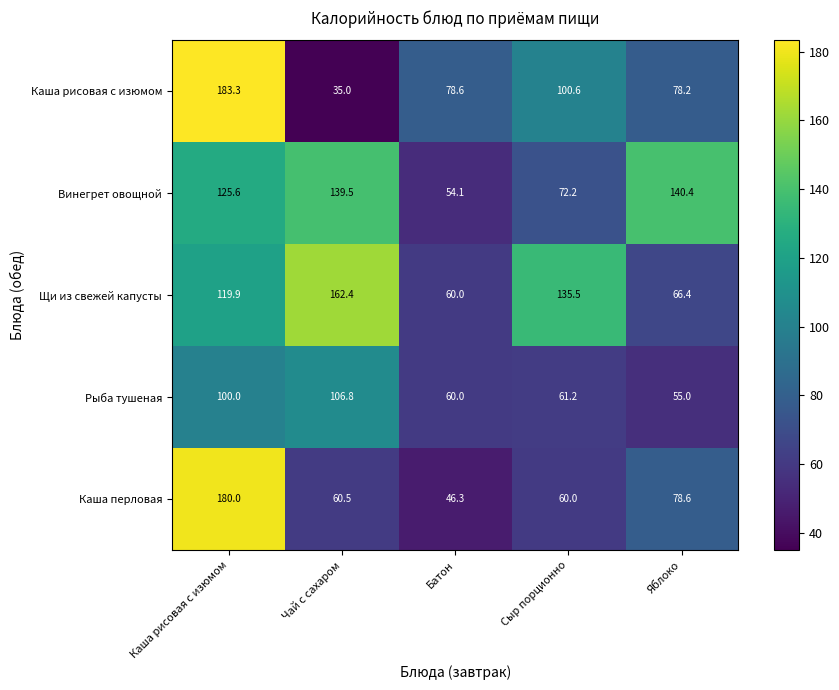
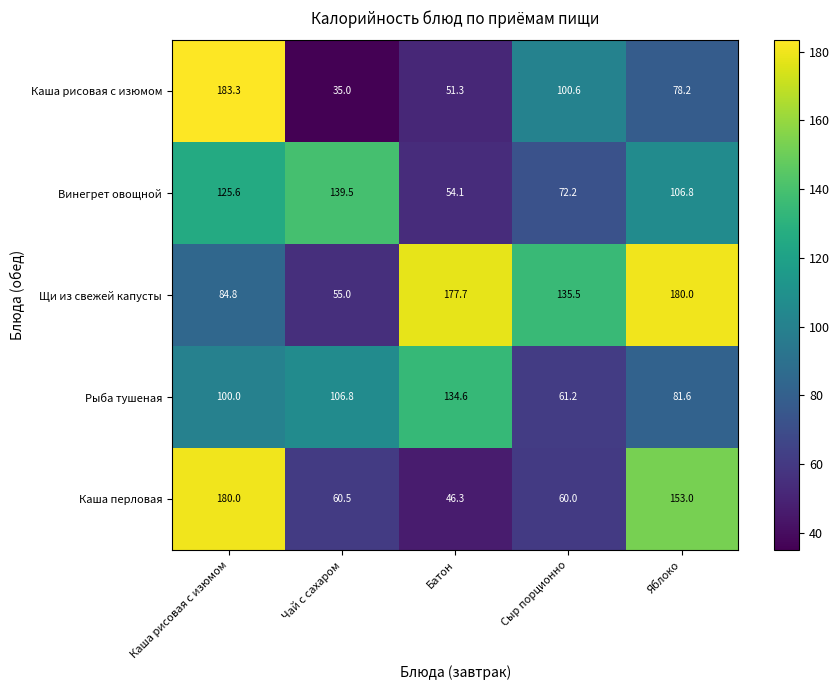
Каша рисовая с изюмом, Батон: 78.6 -> 51.3
Винегрет овощной, Яблоко: 140.4 -> 106.8
Щи из свежей капусты, Каша рисовая с изюмом: 119.9 -> 84.8
Щи из свежей капусты, Чай с сахаром: 162.4 -> 55.0
Щи из свежей капусты, Батон: 60.0 -> 177.7
Щи из свежей капусты, Яблоко: 66.4 -> 180.0
Рыба тушеная, Батон: 60.0 -> 134.6
Рыба тушеная, Яблоко: 55.0 -> 81.6
Каша перловая, Яблоко: 78.6 -> 153.0
